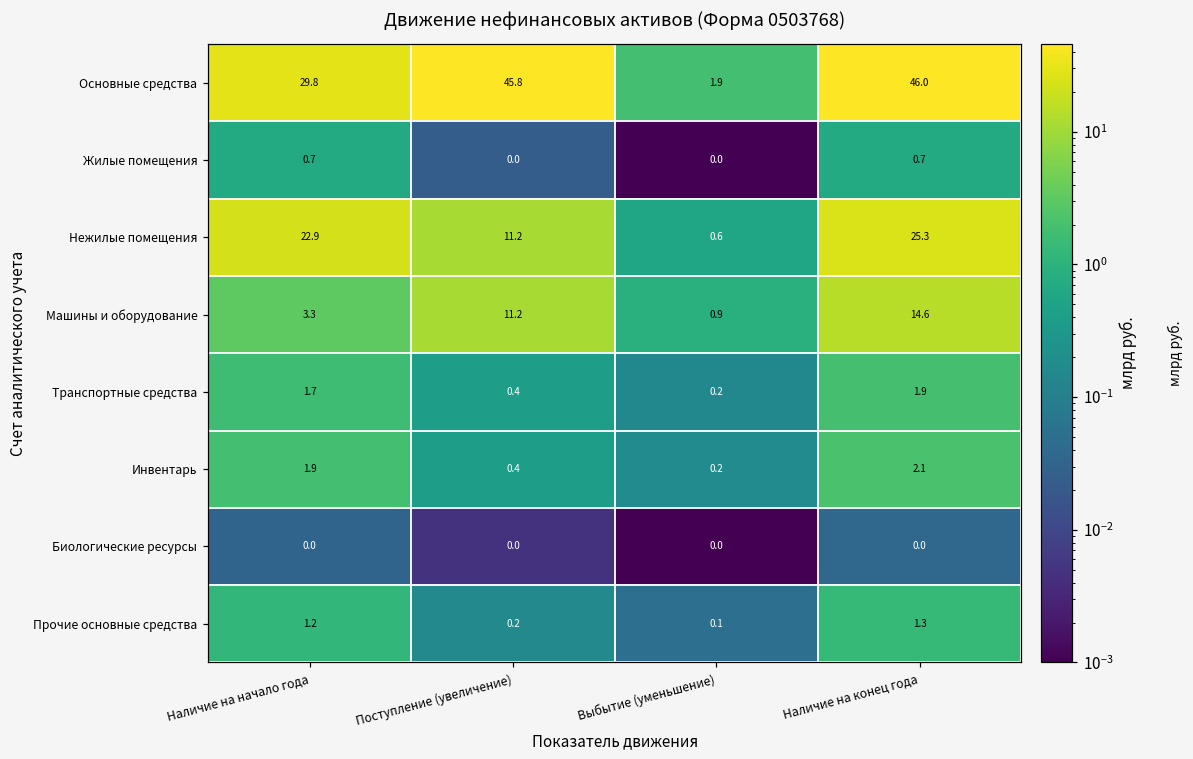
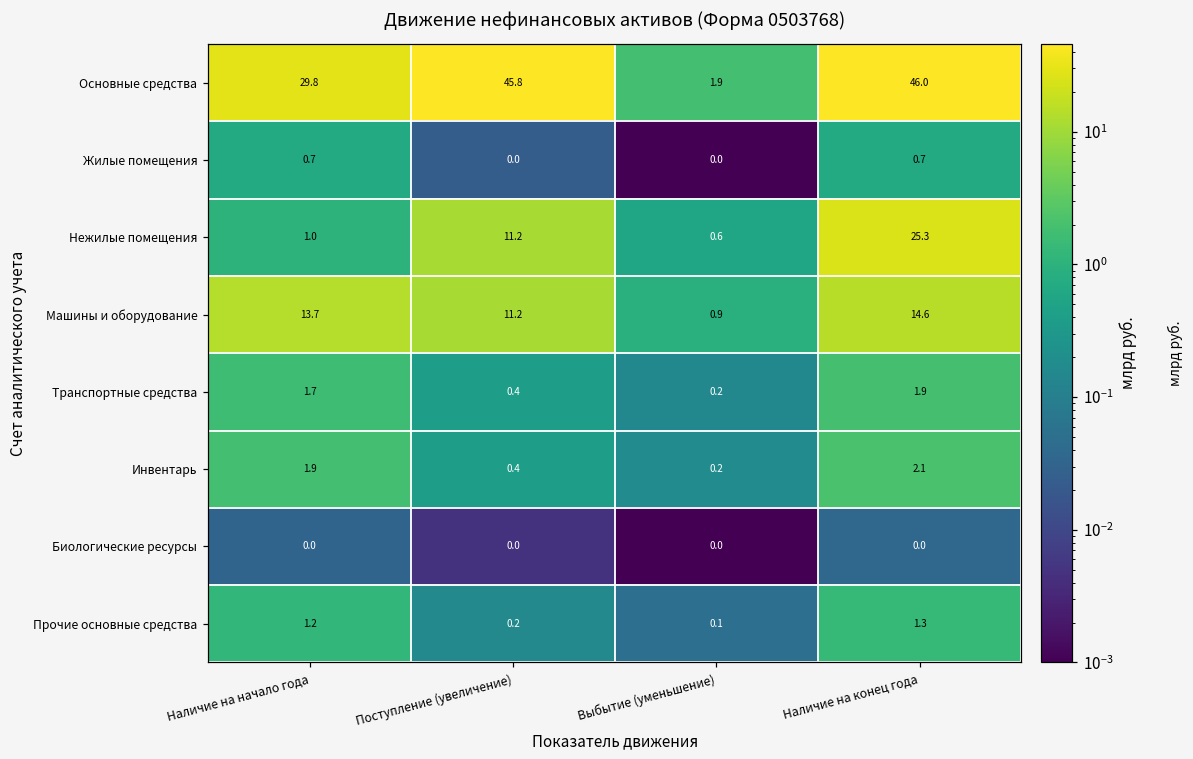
Нежилые помещения, Наличие на начало года: 22.9 -> 1.0
Машины и оборудование, Наличие на начало года: 3.3 -> 13.7
